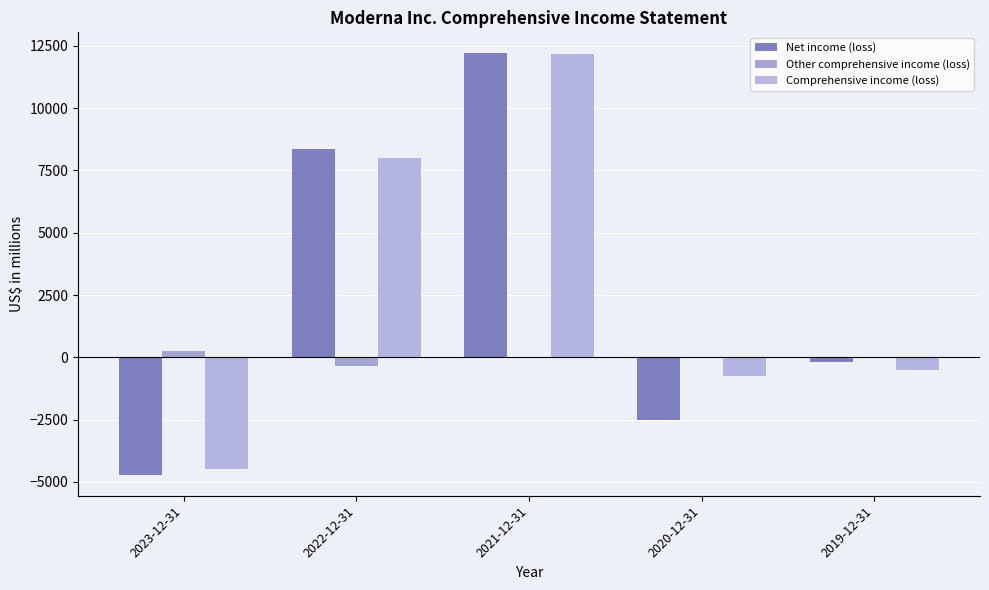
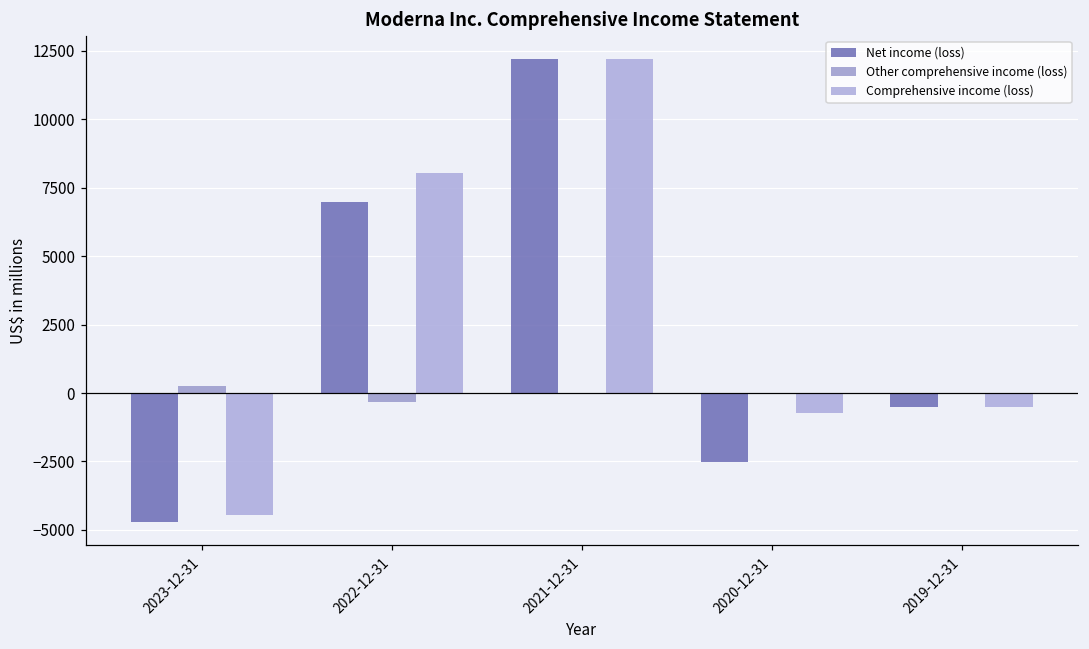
Net income (loss), 2022-12-31: 8400 -> 7000
Net income (loss), 2019-12-31: -200 -> -500
